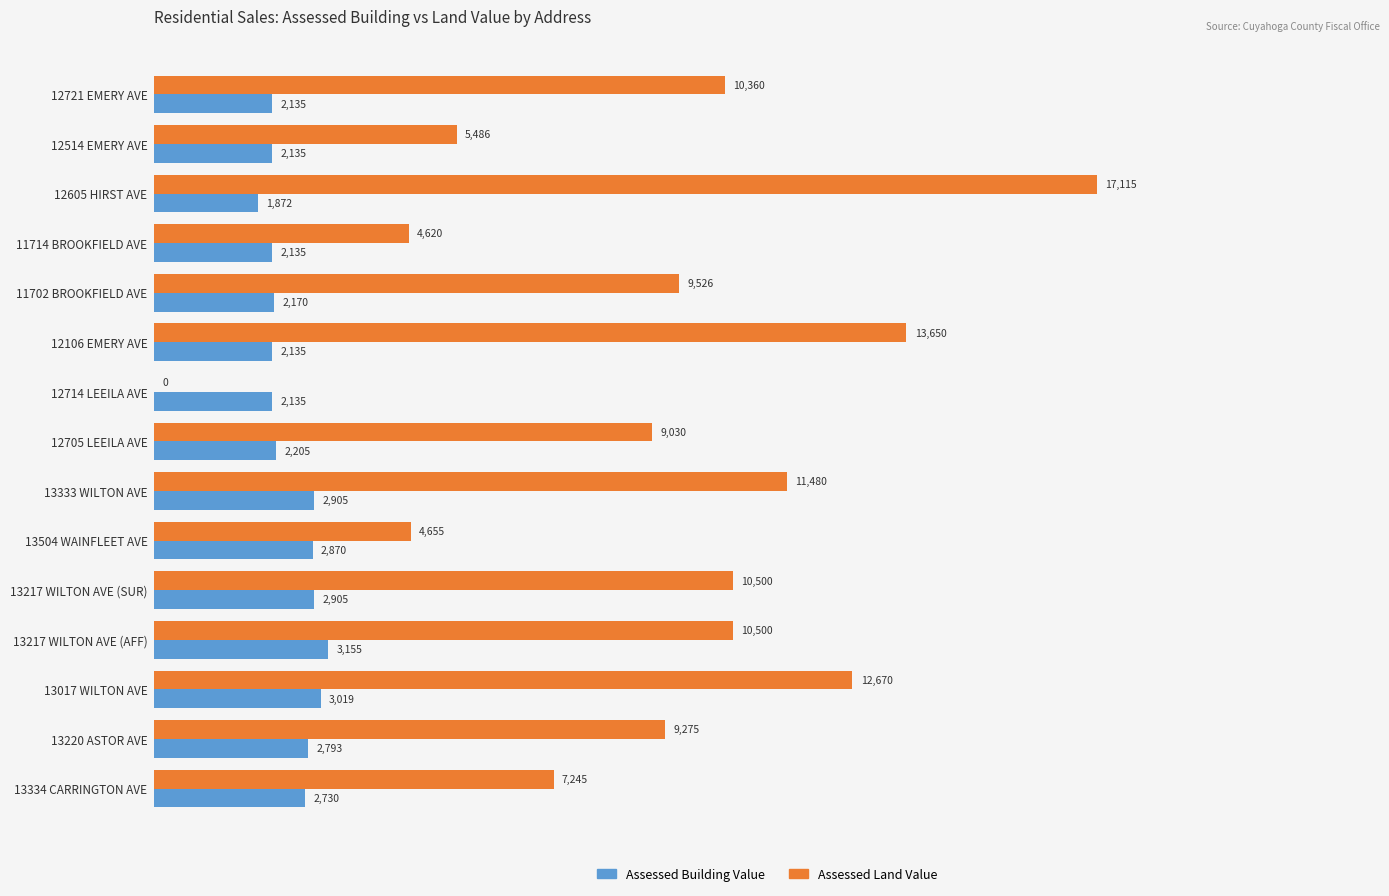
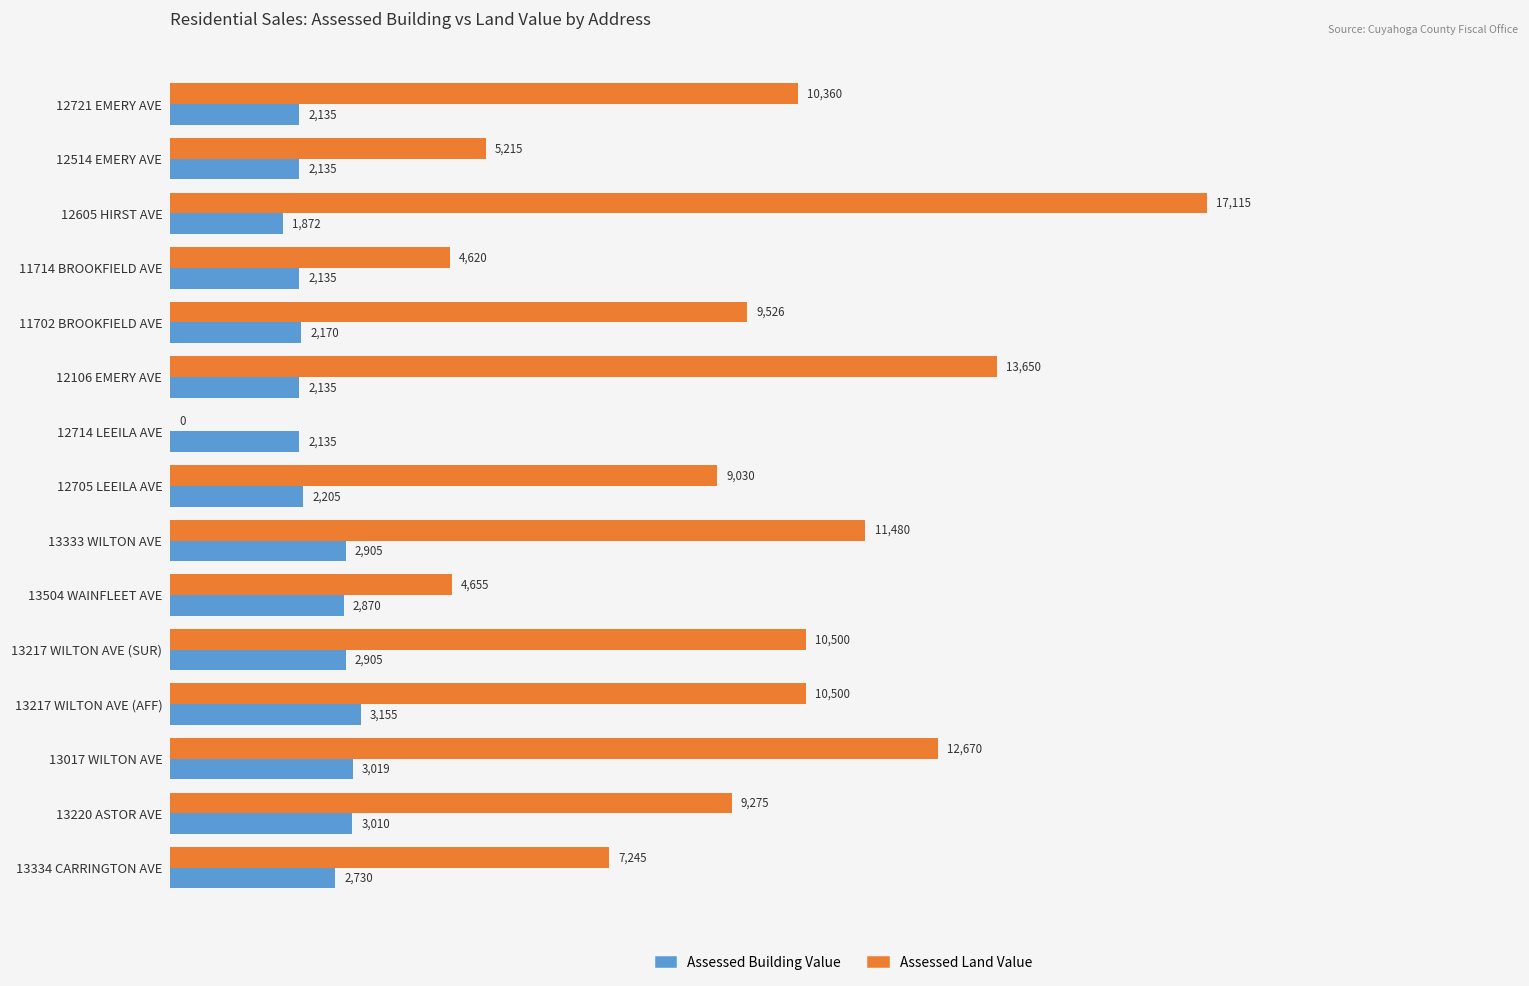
Assessed Land Value, 12514 EMERY AVE: 5,486 -> 5,215
Assessed Building Value, 13220 ASTOR AVE: 2,793 -> 3,010
